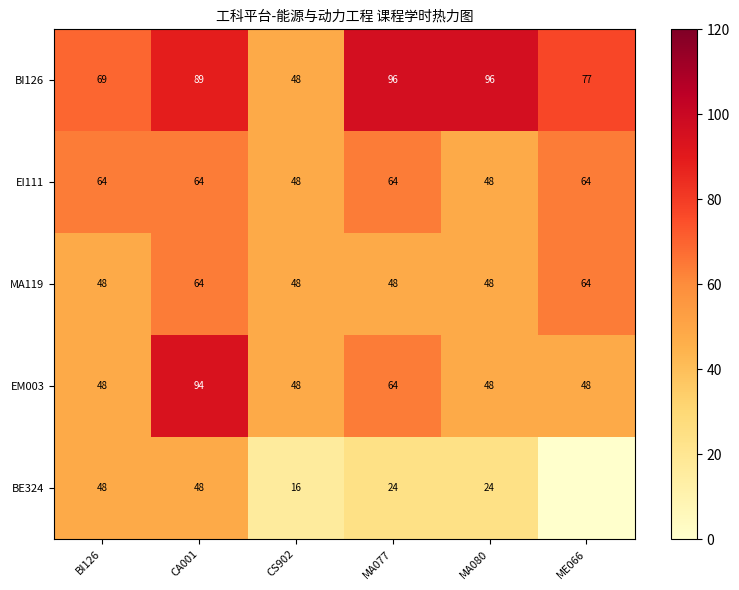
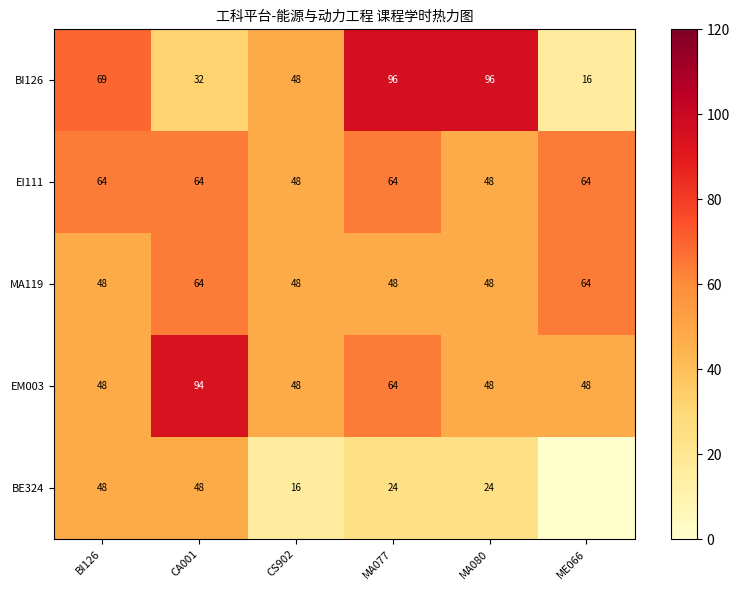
BI126, CA001: 89 -> 32
BI126, ME066: 77 -> 16
